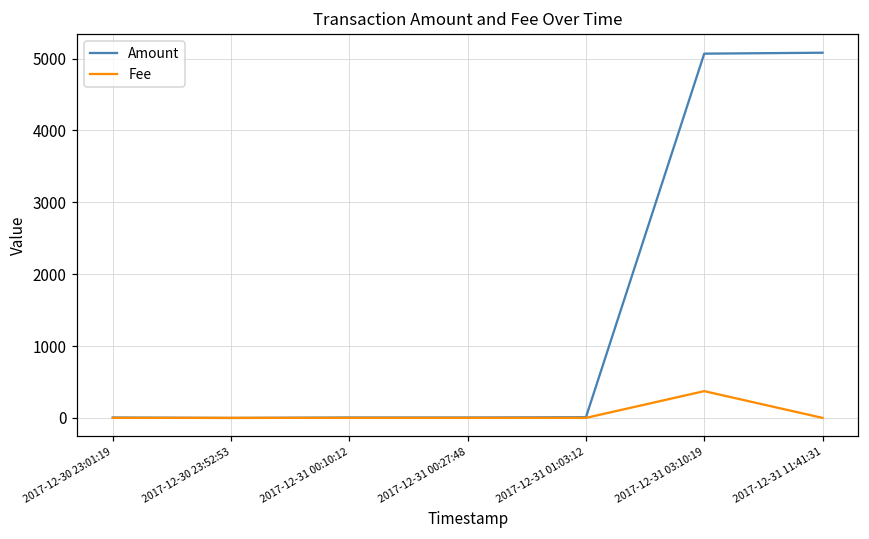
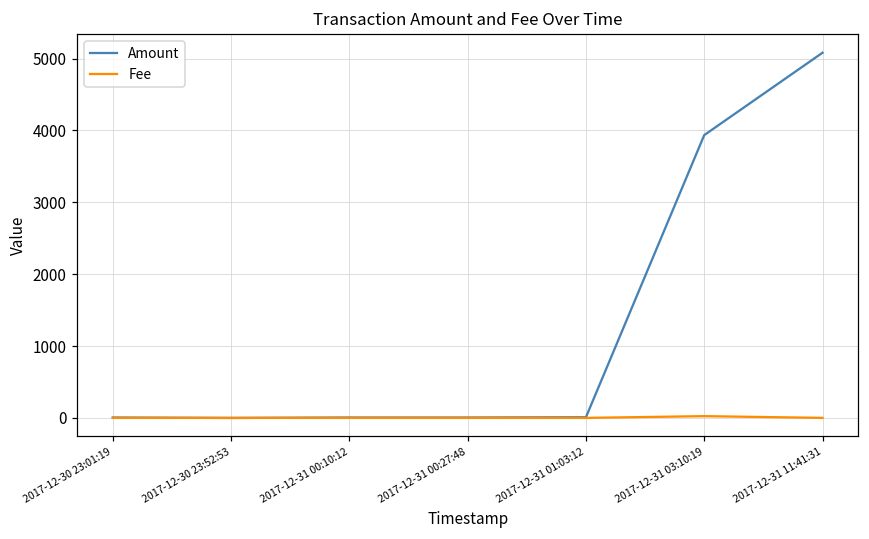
Amount, 2017-12-31 03:10:19: 5100 -> 3900
Fee, 2017-12-31 03:10:19: 400 -> 0
